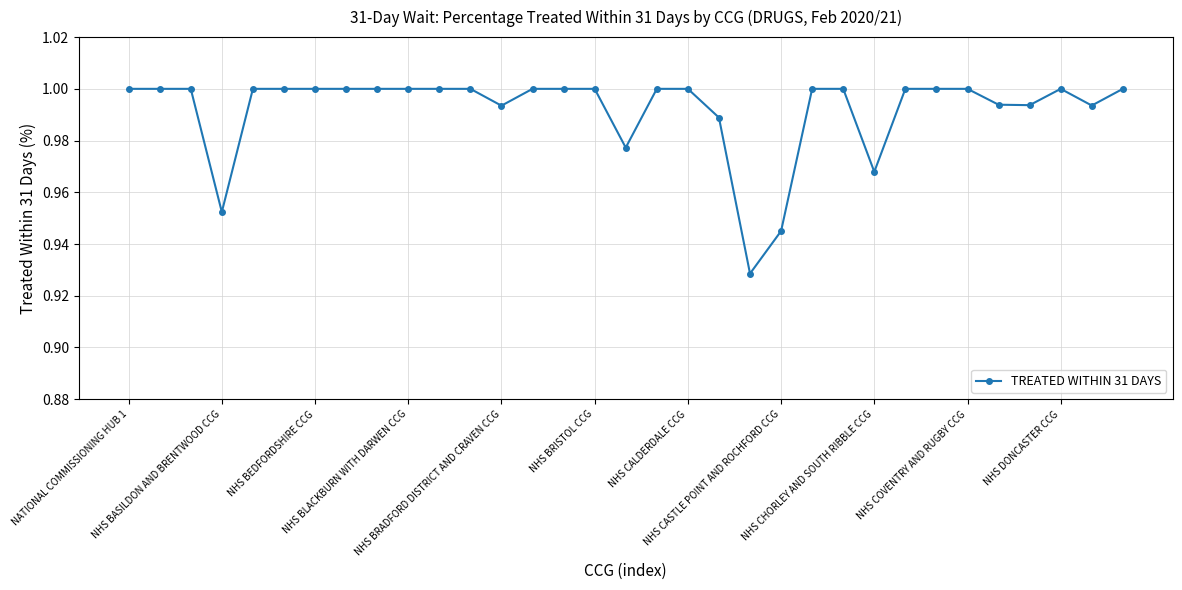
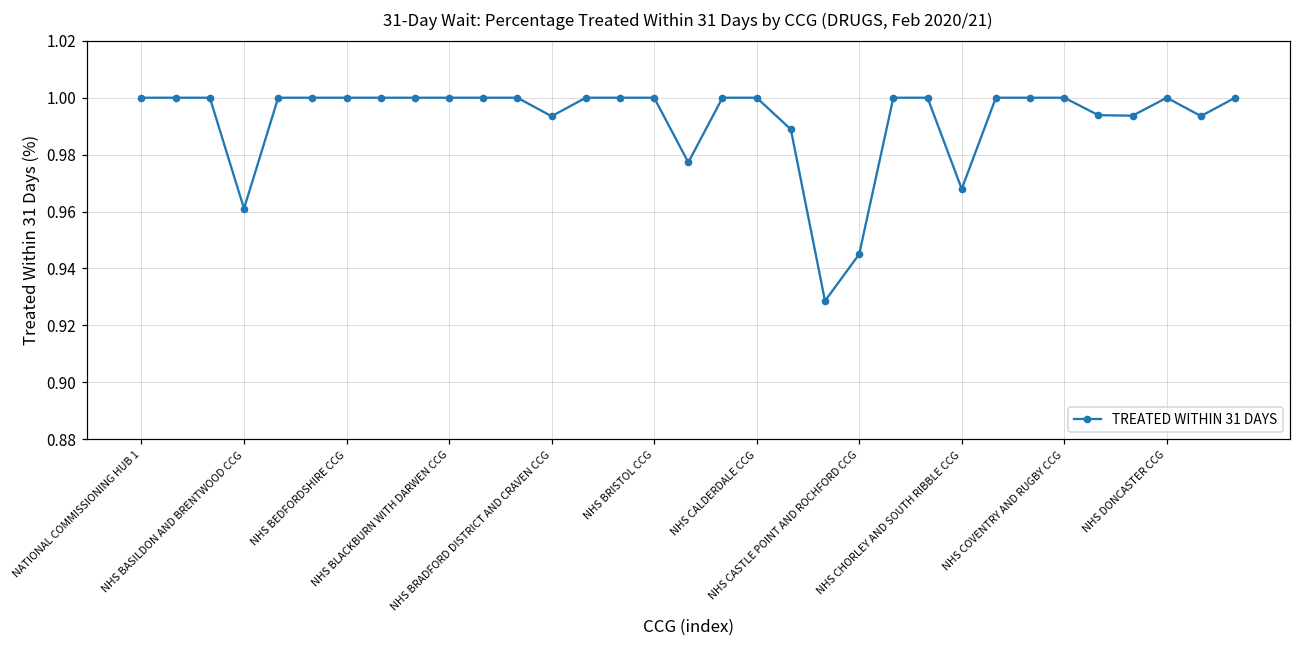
NHS BASILDON AND BRENTWOOD CCG: 0.952 -> 0.961
